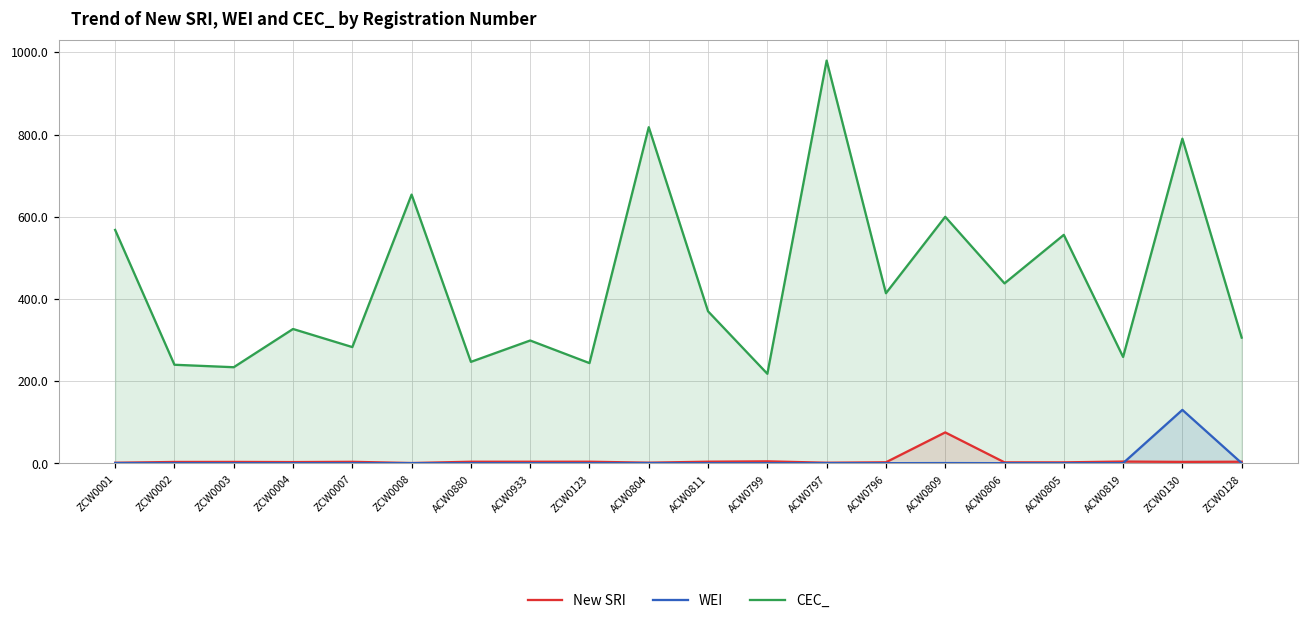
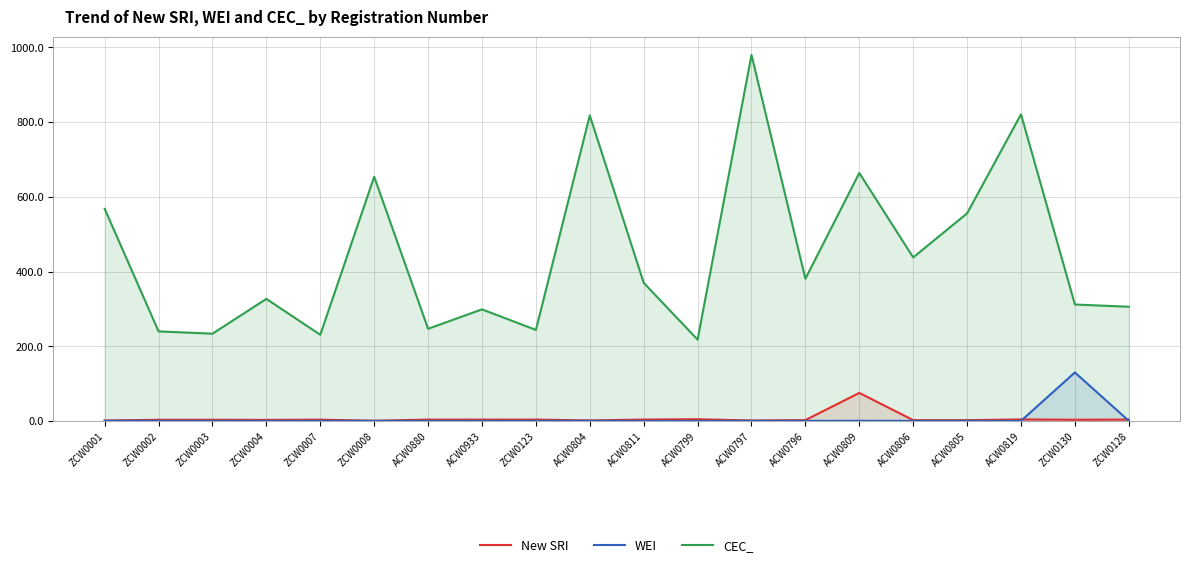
CEC_, ZCW0007: 280 -> 230
CEC_, ACW0796: 410 -> 380
CEC_, ACW0809: 600 -> 660
CEC_, ACW0819: 260 -> 820
CEC_, ZCW0130: 790 -> 310
